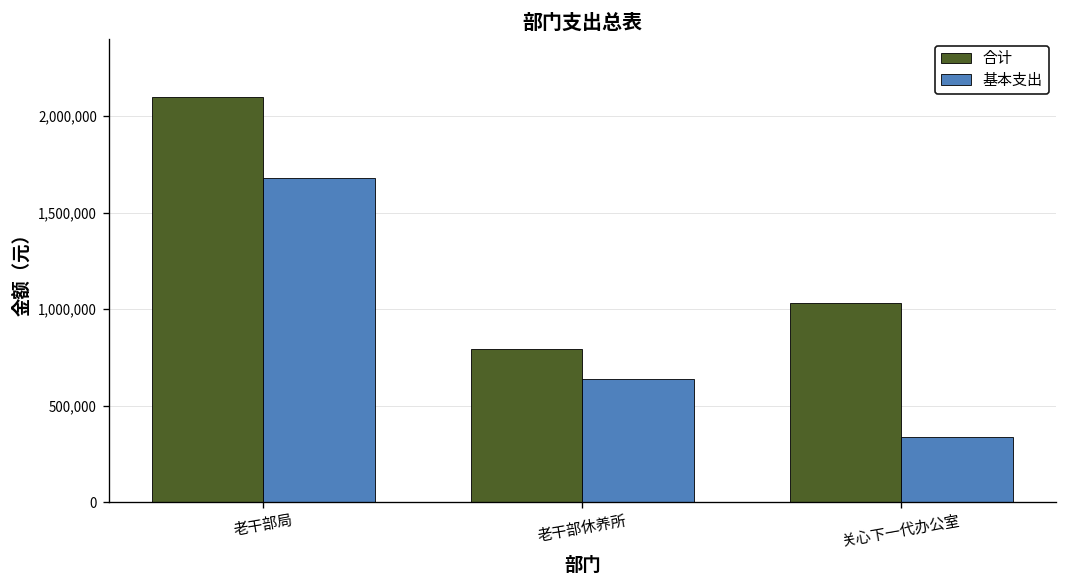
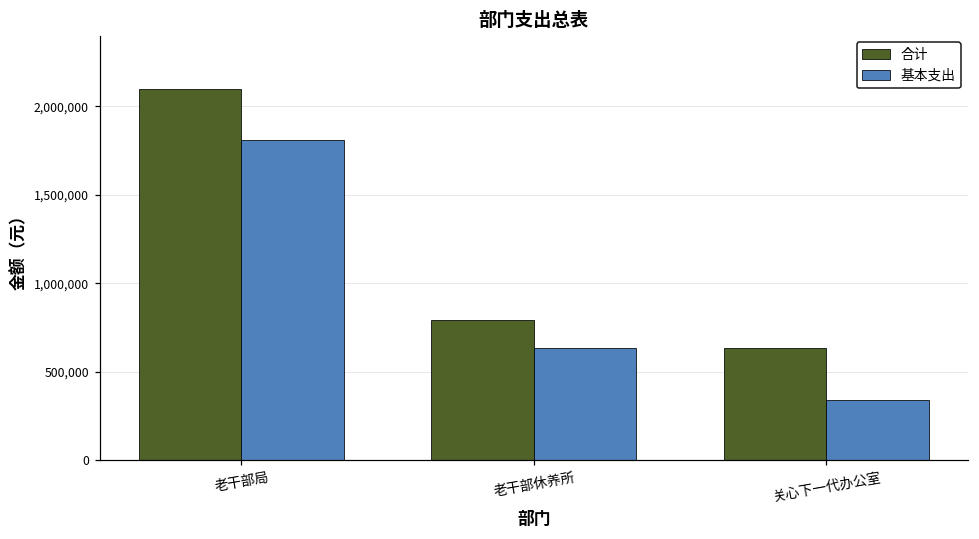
基本支出, 老干部局: 1,680,000 -> 1,810,000
合计, 关心下一代办公室: 1,030,000 -> 630,000
